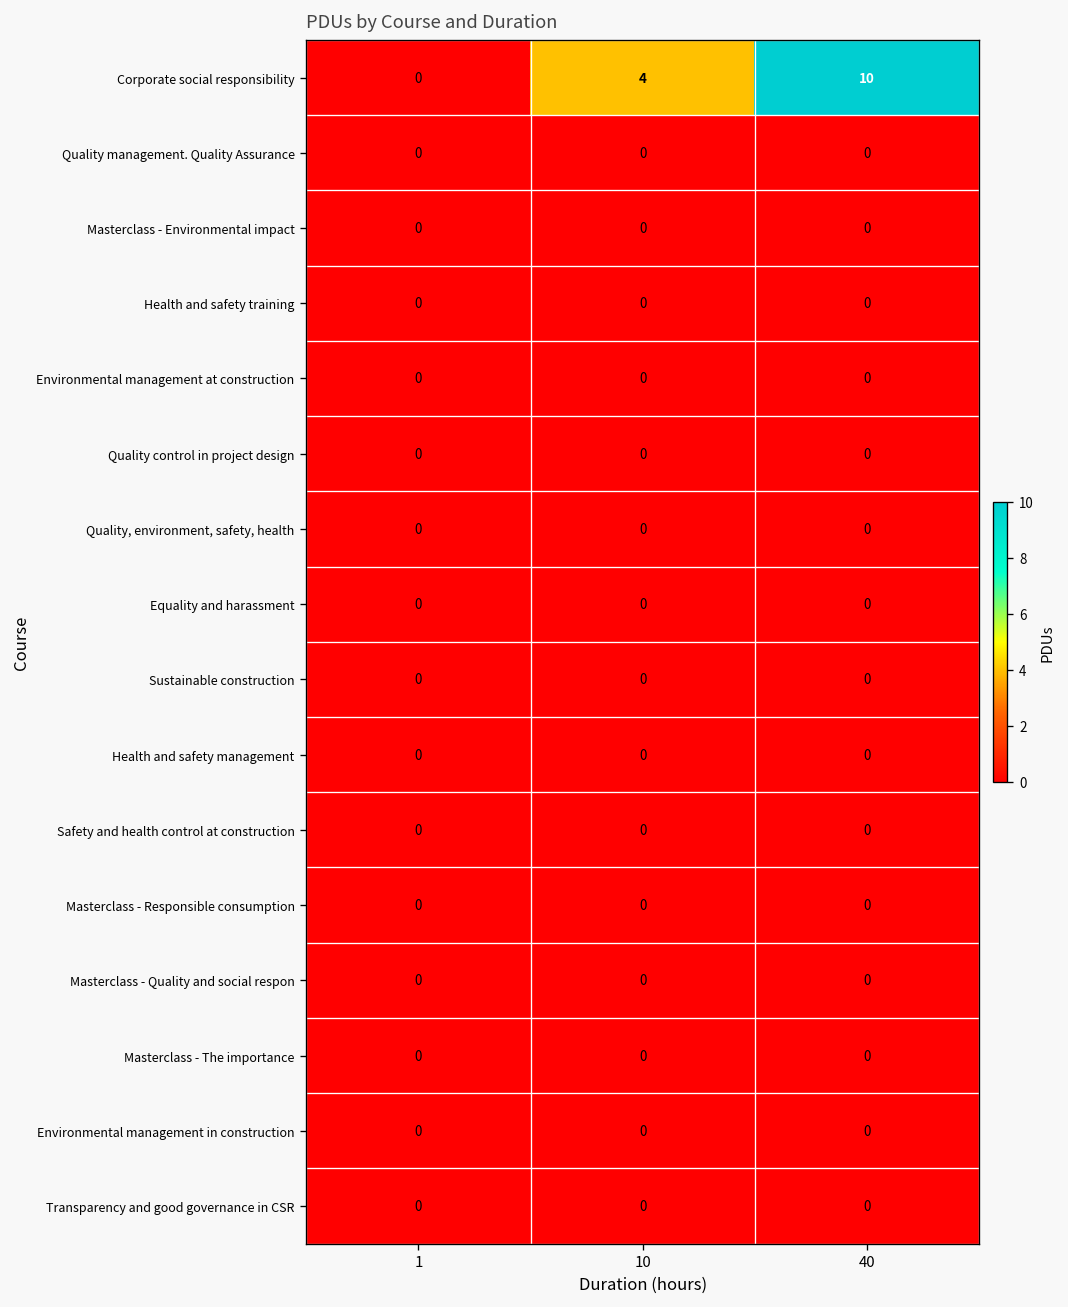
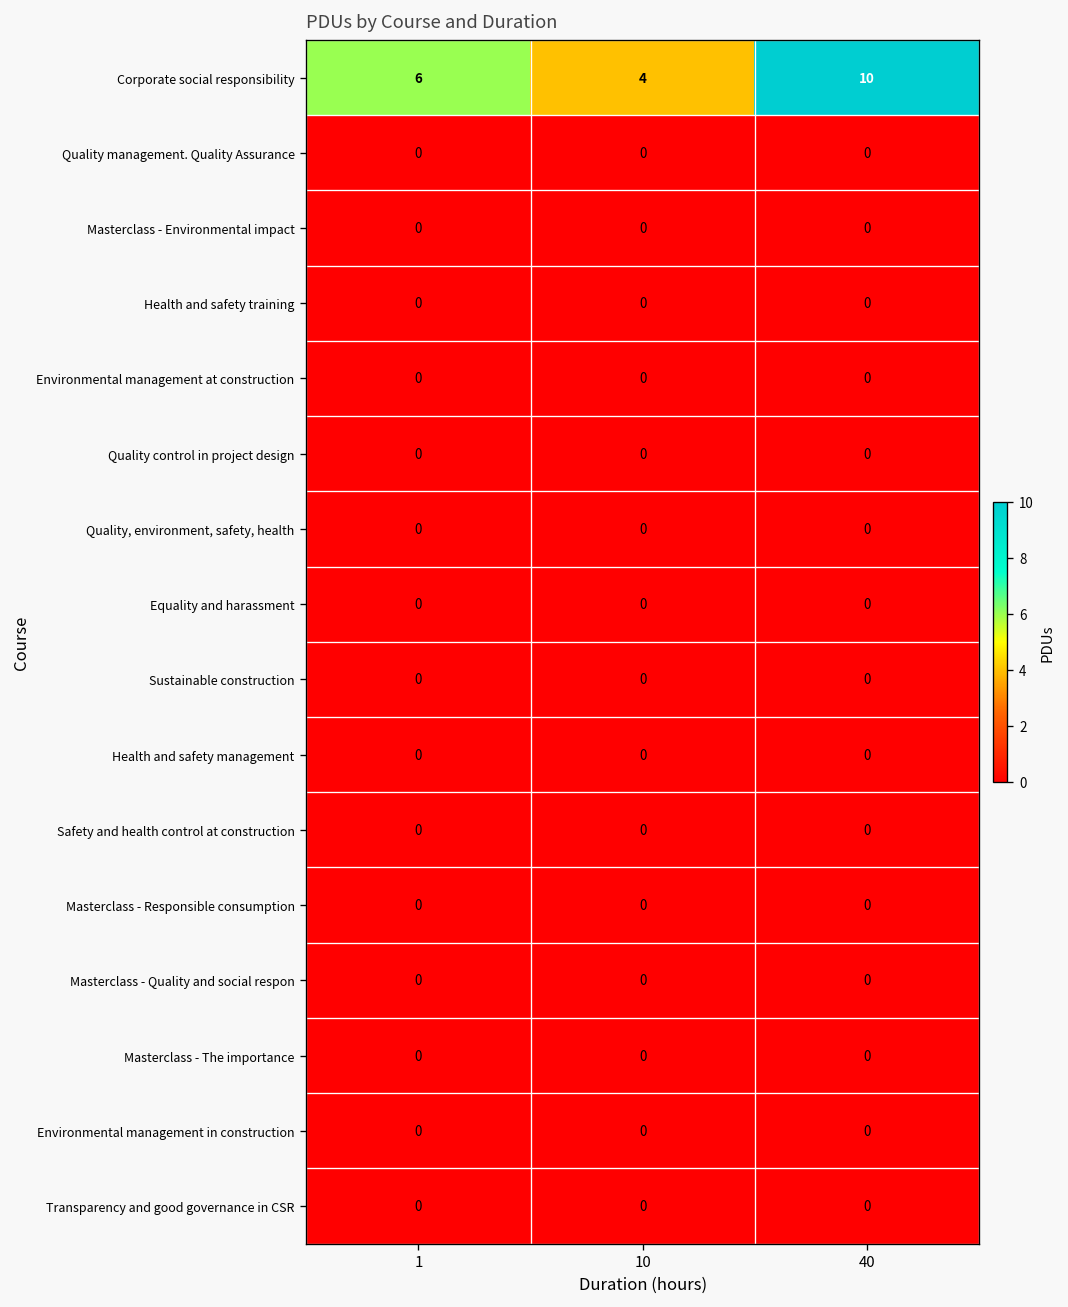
Corporate social responsibility, 1: 0 -> 6
